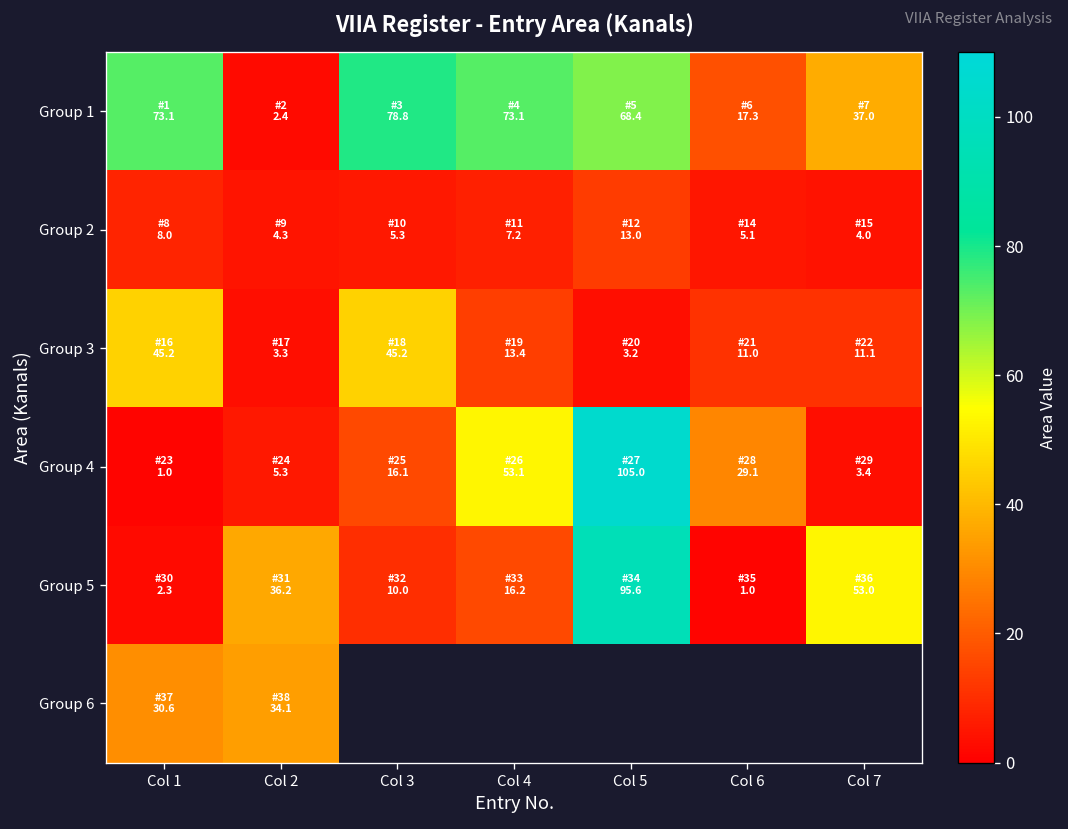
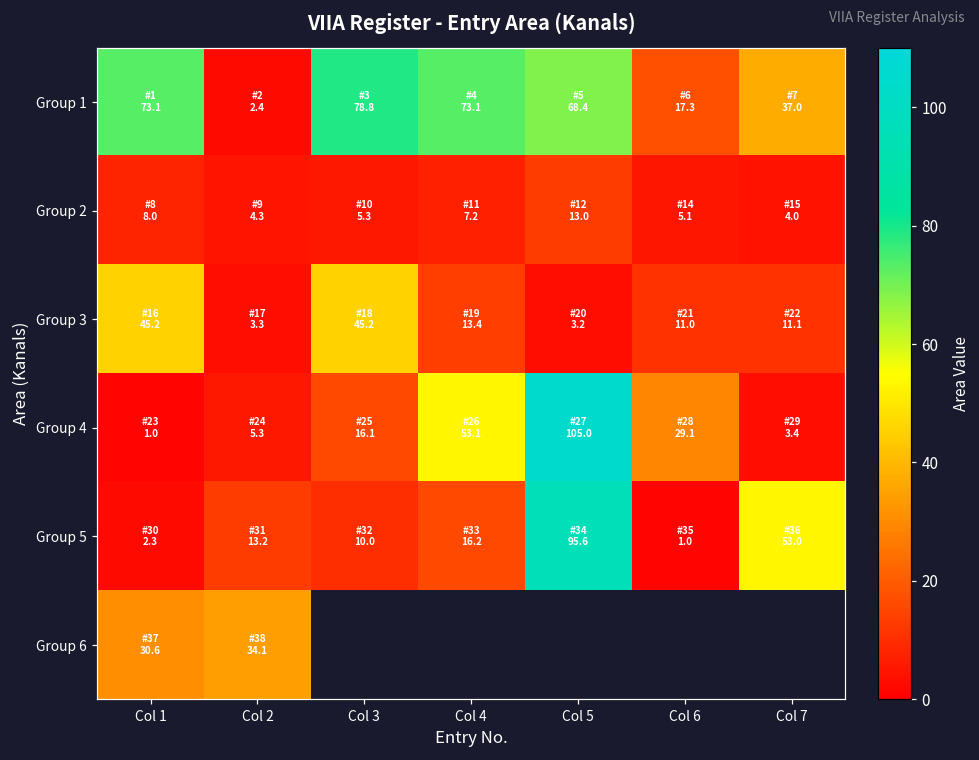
Group 5, Col 2: 36.2 -> 13.2
